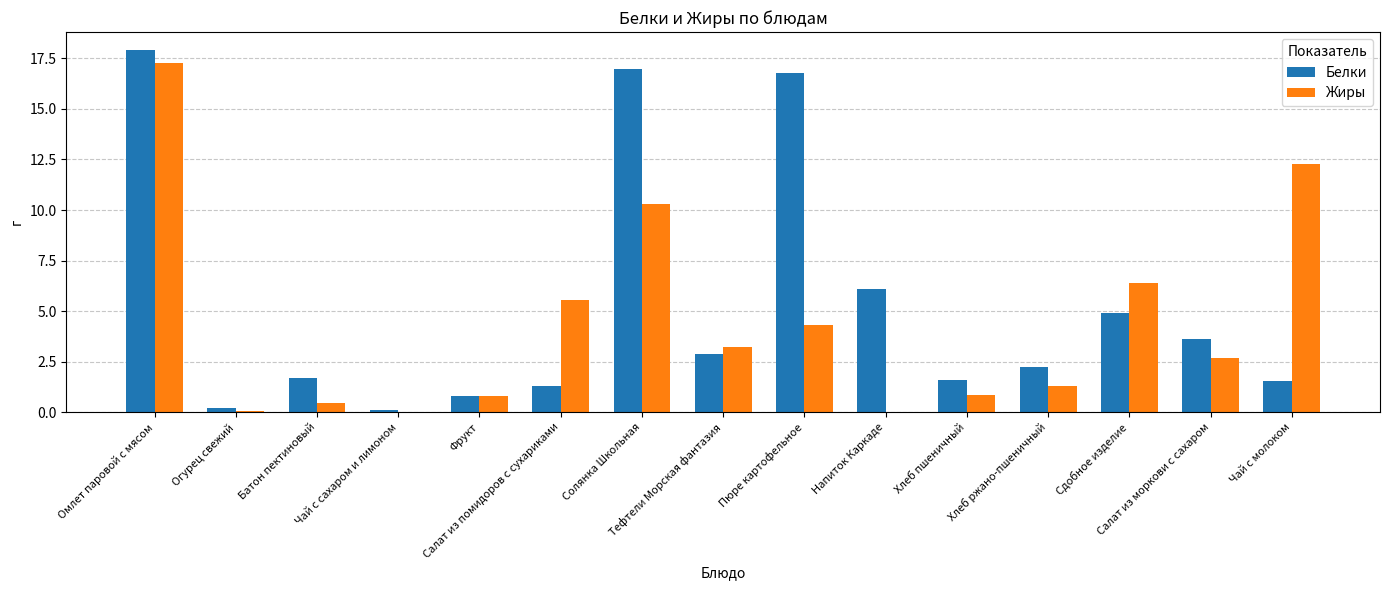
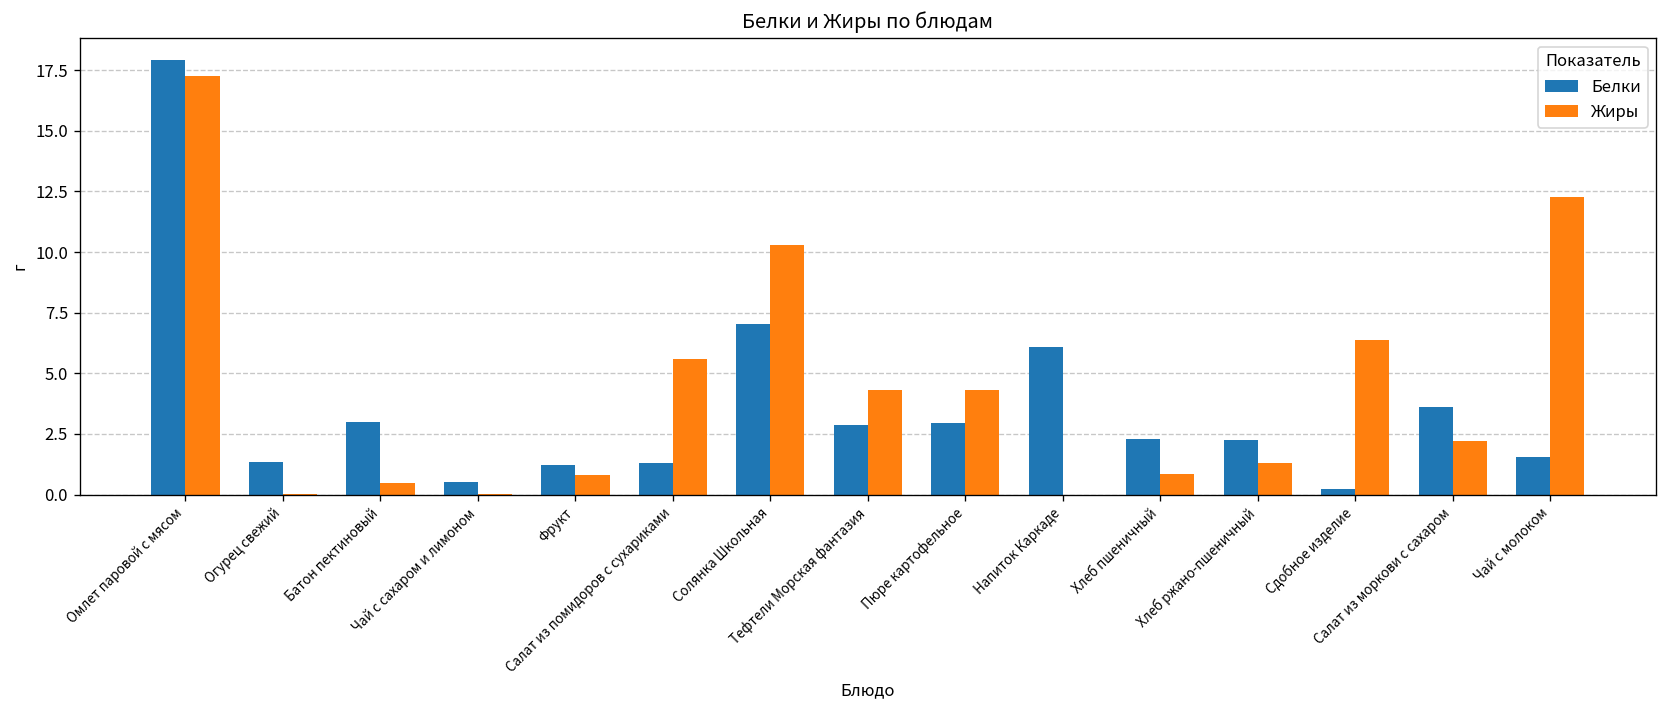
Белки, Огурец свежий: 0.2 -> 1.4
Белки, Батон пектиновый: 1.7 -> 3.0
Белки, Чай с сахаром и лимоном: 0.1 -> 0.5
Белки, Фрукт: 0.8 -> 1.2
Белки, Солянка Школьная: 17.0 -> 7.0
Жиры, Тефтели Морская фантазия: 3.2 -> 4.3
Белки, Пюре картофельное: 16.8 -> 2.9
Белки, Хлеб пшеничный: 1.6 -> 2.3
Белки, Сдобное изделие: 4.9 -> 0.2
Жиры, Салат из моркови с сахаром: 2.7 -> 2.2
